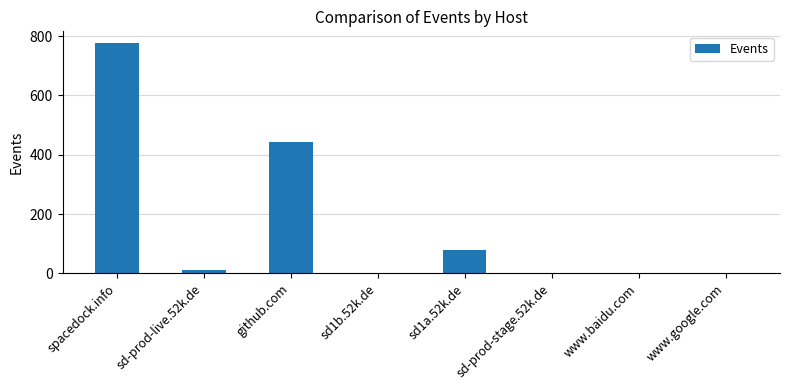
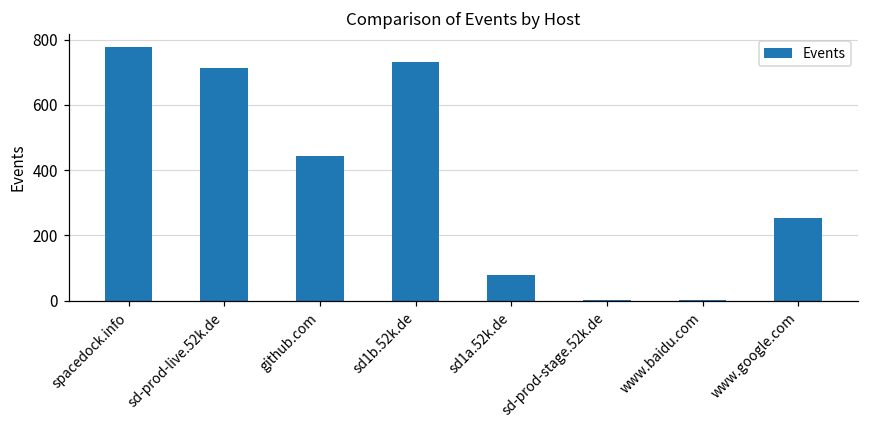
sd-prod-live.52k.de: 10 -> 710
sd1b.52k.de: 0 -> 730
www.google.com: 0 -> 250
